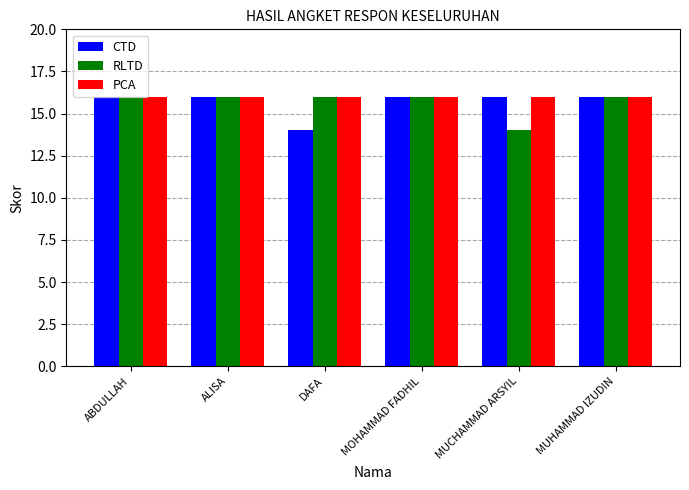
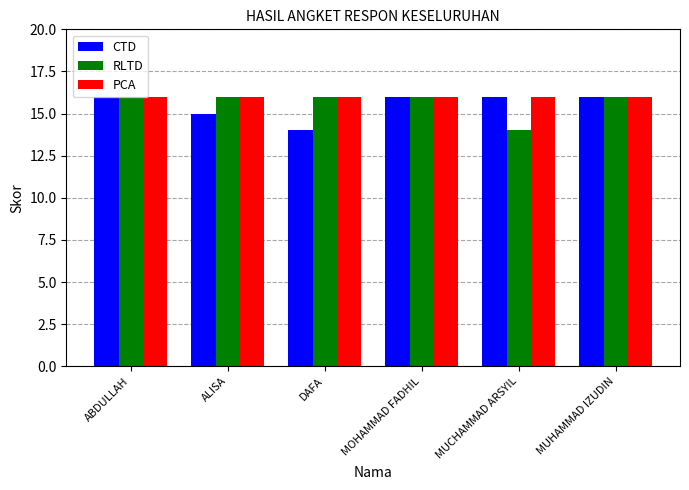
CTD, ALISA: 16 -> 15
